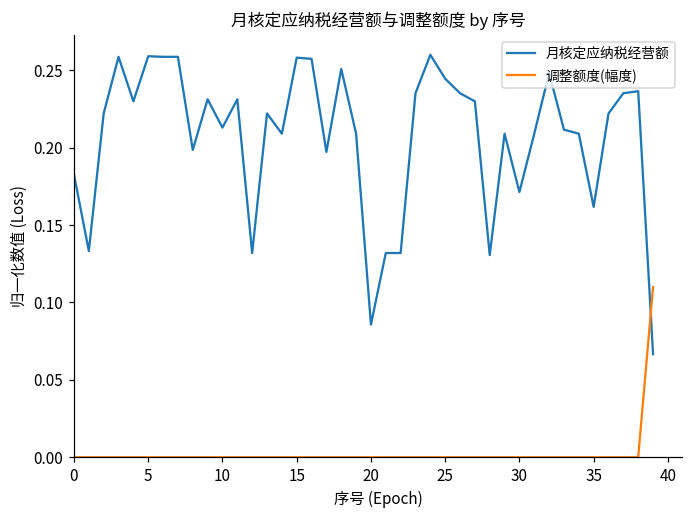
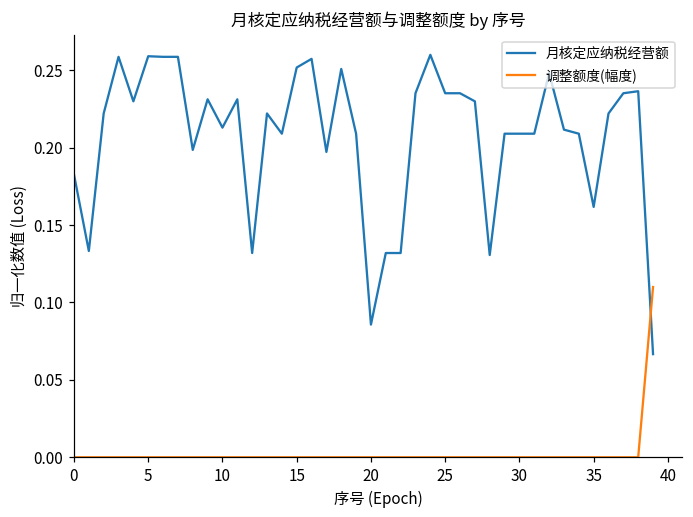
月核定应纳税经营额, 15: 0.258 -> 0.252
月核定应纳税经营额, 25: 0.245 -> 0.235
月核定应纳税经营额, 30: 0.171 -> 0.209
